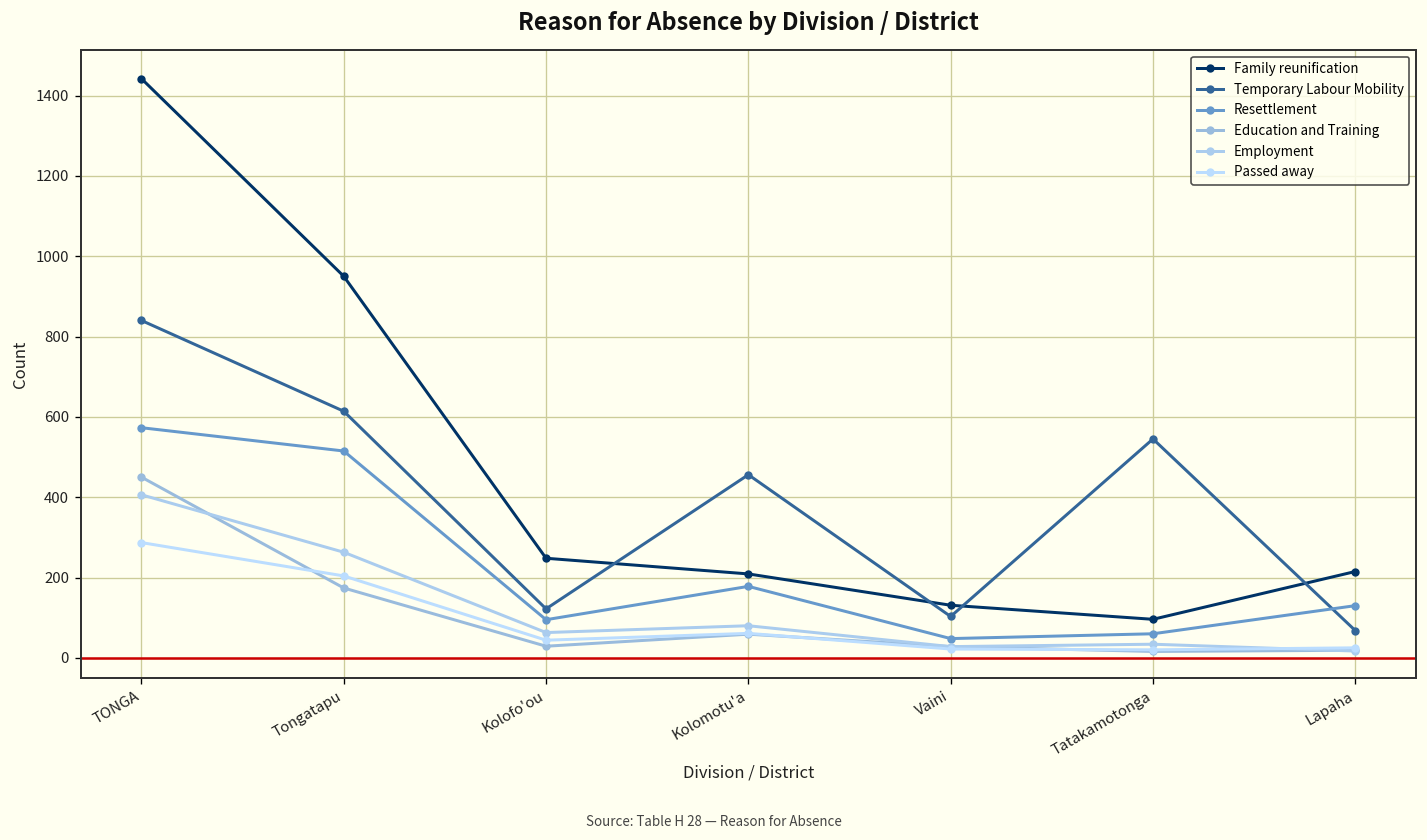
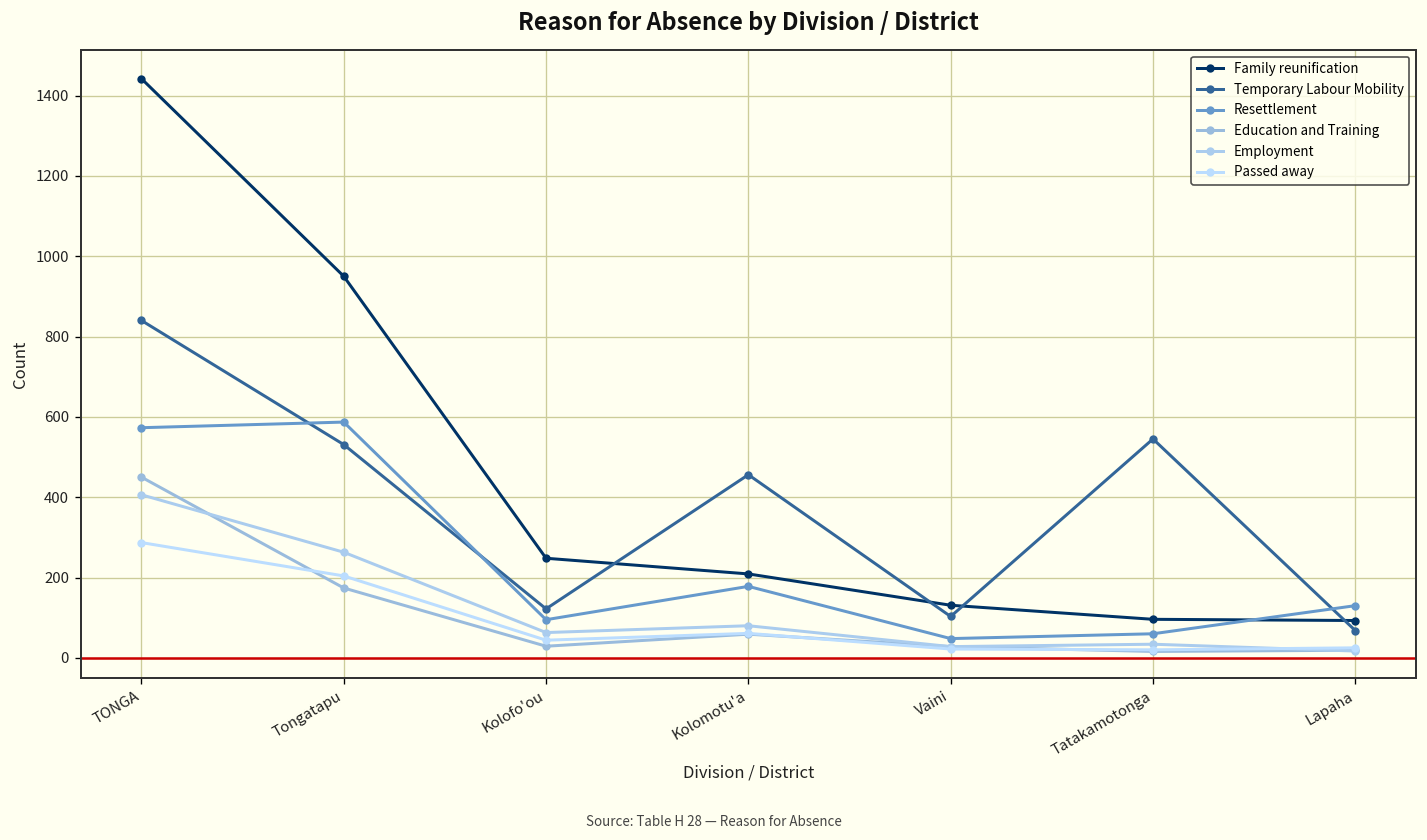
Temporary Labour Mobility, Tongatapu: 610 -> 530
Resettlement, Tongatapu: 520 -> 590
Family reunification, Lapaha: 220 -> 90
